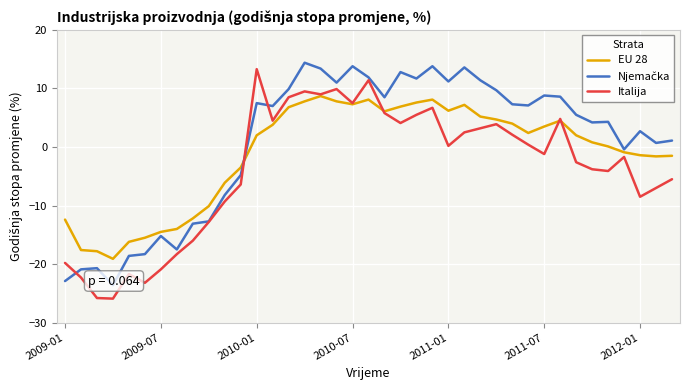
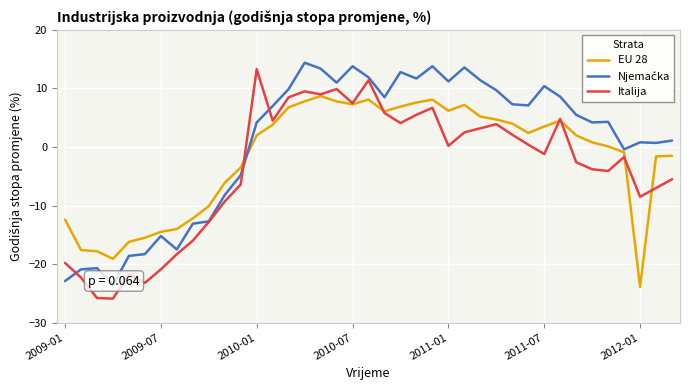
Njemačka, 2010-01: 8 -> 4
Njemačka, 2011-07: 9 -> 10
EU 28, 2012-01: -1 -> -24
Njemačka, 2012-01: 3 -> 1
